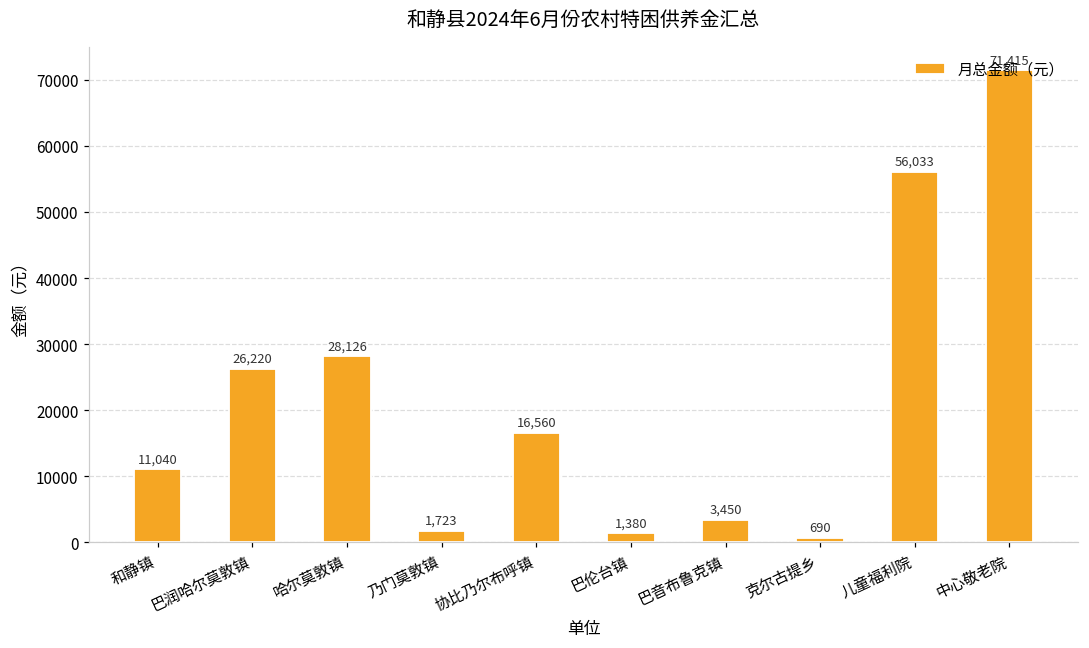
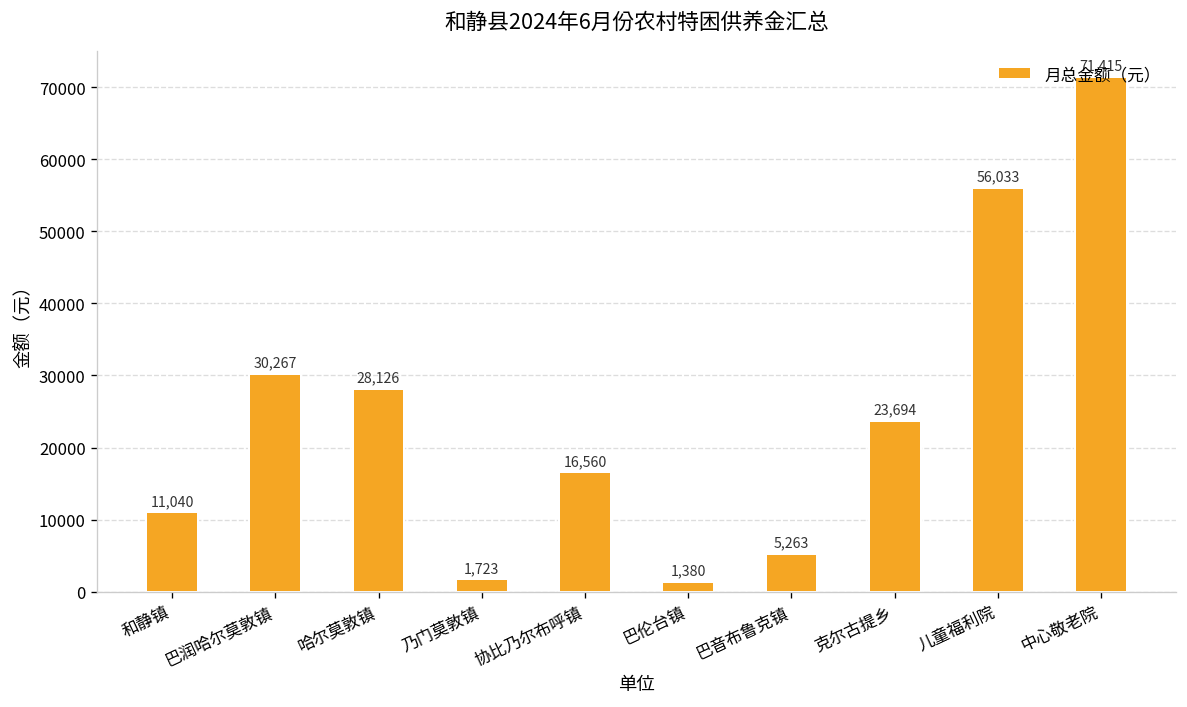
巴润哈尔莫敦镇: 26,220 -> 30,267
巴音布鲁克镇: 3,450 -> 5,263
克尔古提乡: 690 -> 23,694
